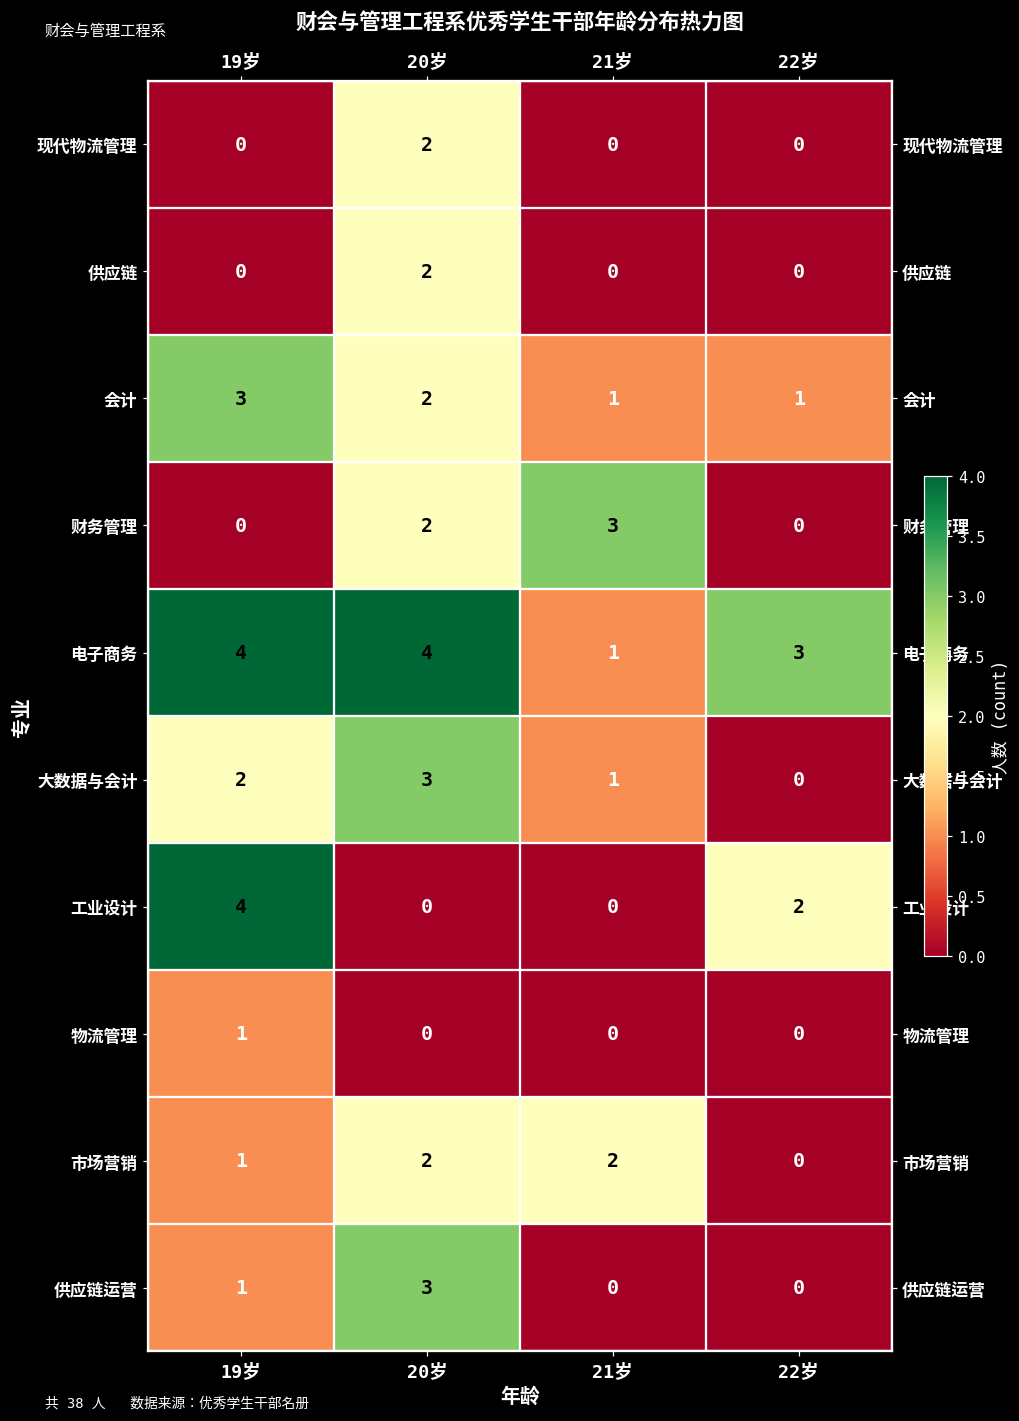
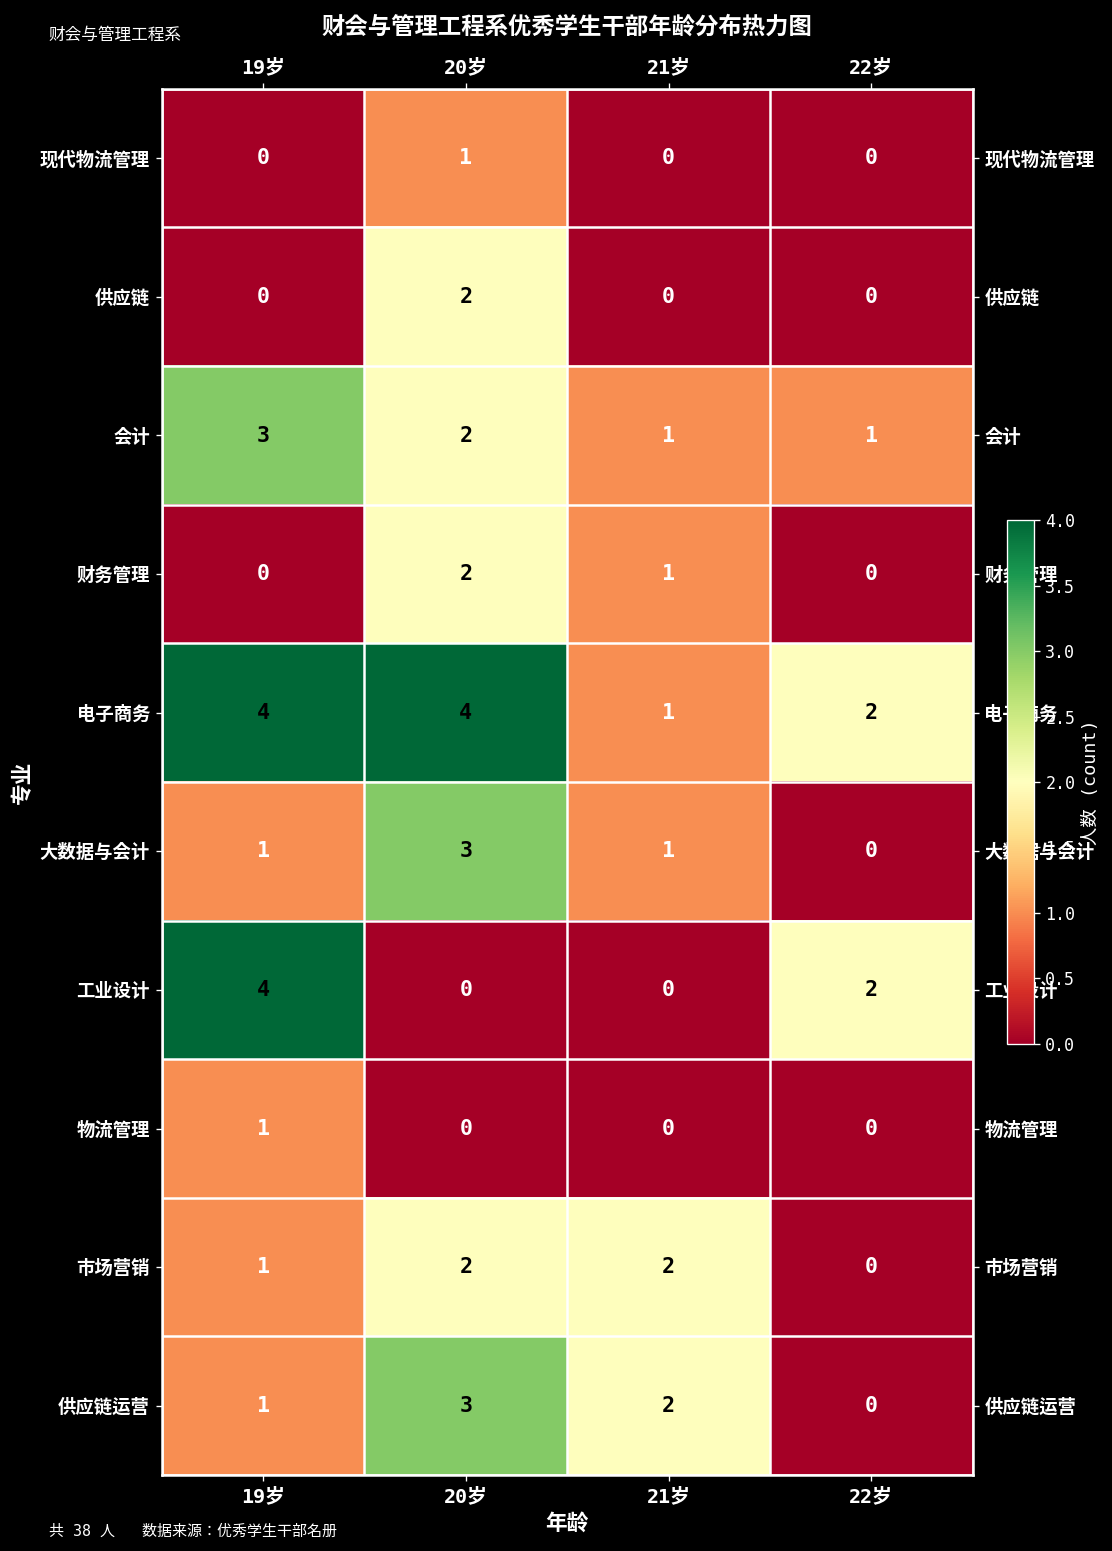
现代物流管理, 20岁: 2 -> 1
财务管理, 21岁: 3 -> 1
电子商务, 22岁: 3 -> 2
大数据与会计, 19岁: 2 -> 1
供应链运营, 21岁: 0 -> 2
